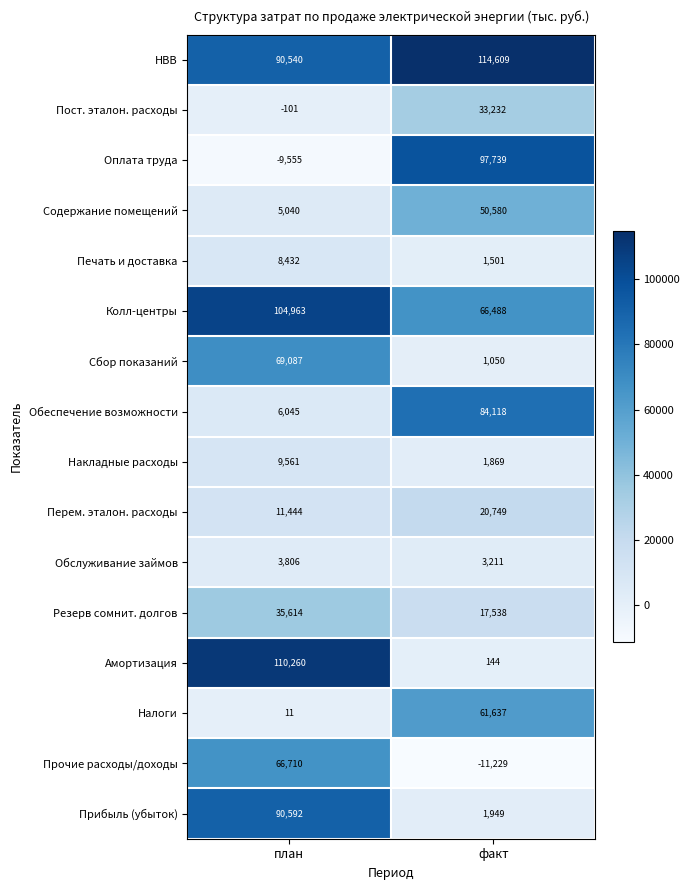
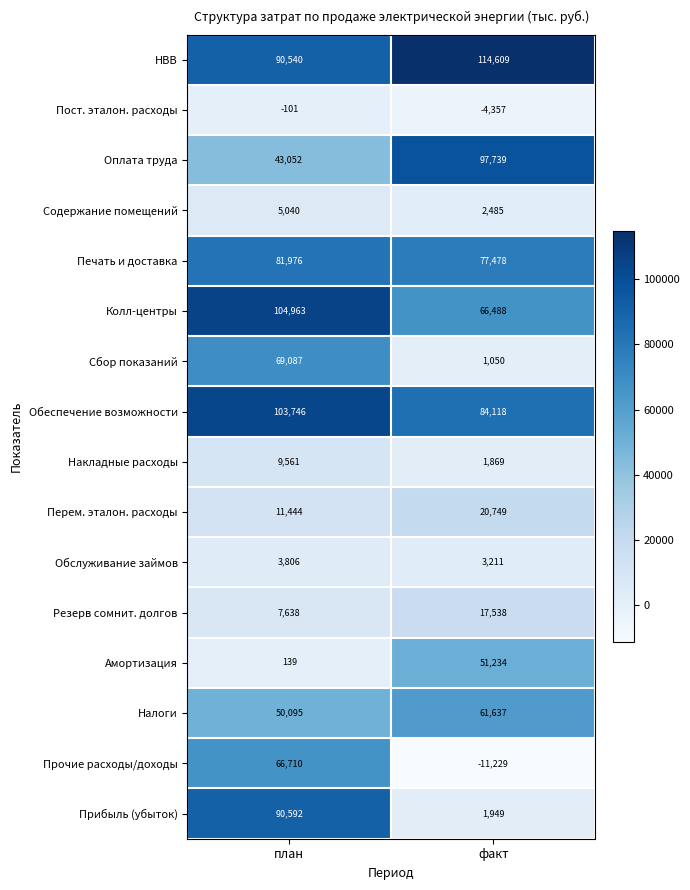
Пост. эталон. расходы, факт: 33,232 -> -4,357
Оплата труда, план: -9,555 -> 43,052
Содержание помещений, факт: 50,580 -> 2,485
Печать и доставка, план: 8,432 -> 81,976
Печать и доставка, факт: 1,501 -> 77,478
Обеспечение возможности, план: 6,045 -> 103,746
Резерв сомнит. долгов, план: 35,614 -> 7,638
Амортизация, план: 110,260 -> 139
Амортизация, факт: 144 -> 51,234
Налоги, план: 11 -> 50,095
